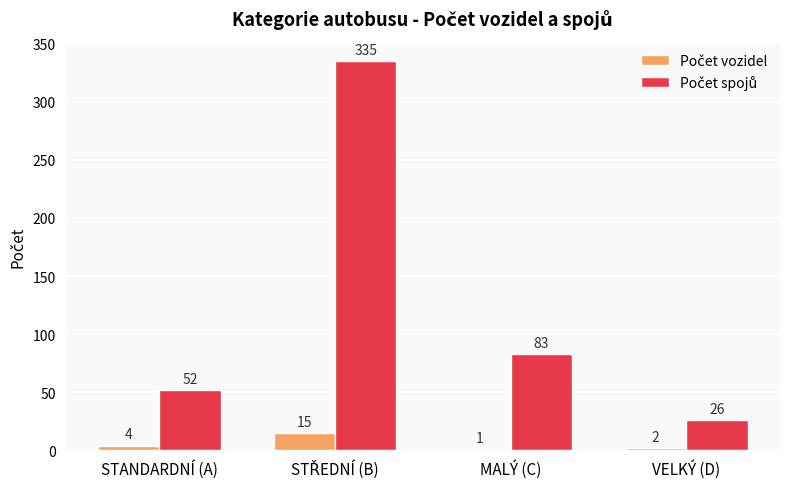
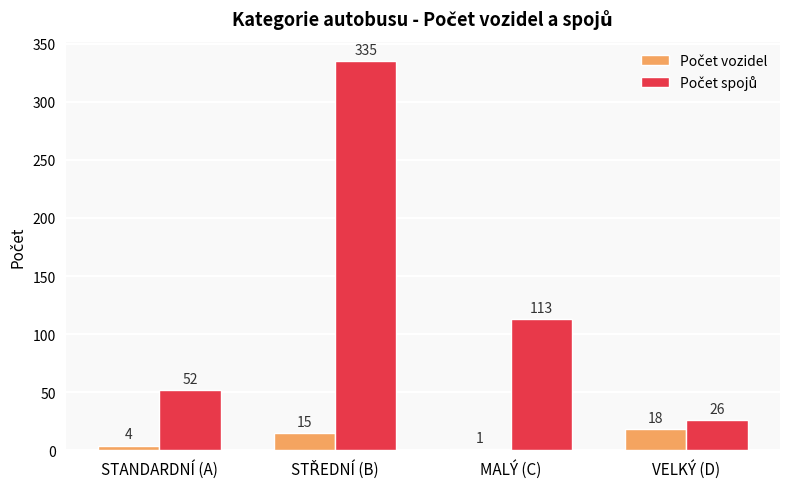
Počet spojů, MALÝ (C): 83 -> 113
Počet vozidel, VELKÝ (D): 2 -> 18
